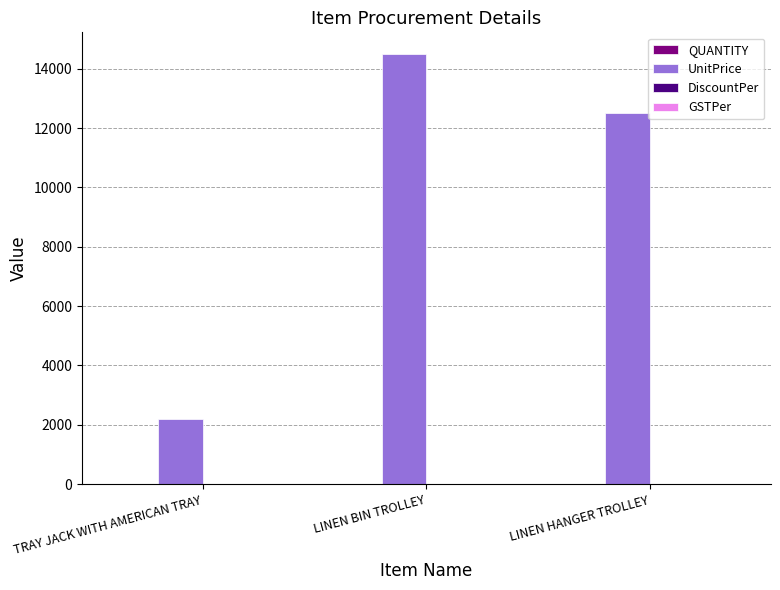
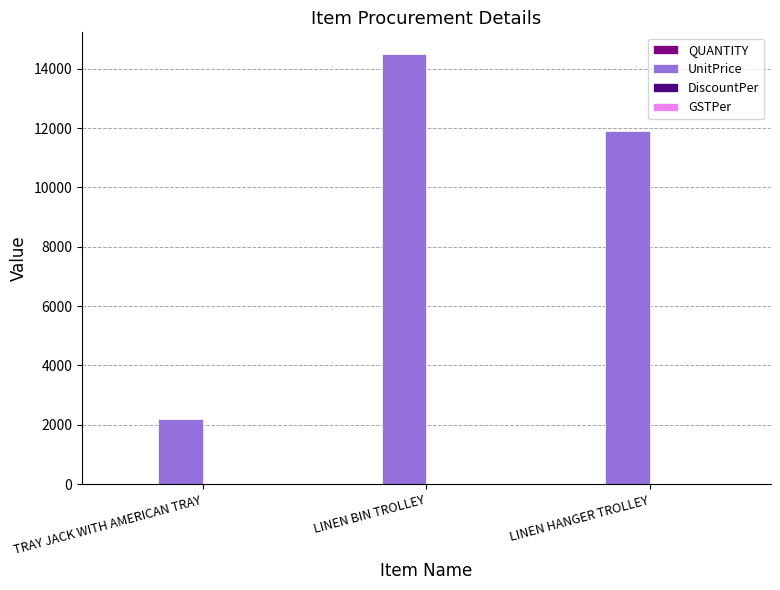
UnitPrice, LINEN HANGER TROLLEY: 12500 -> 11900
